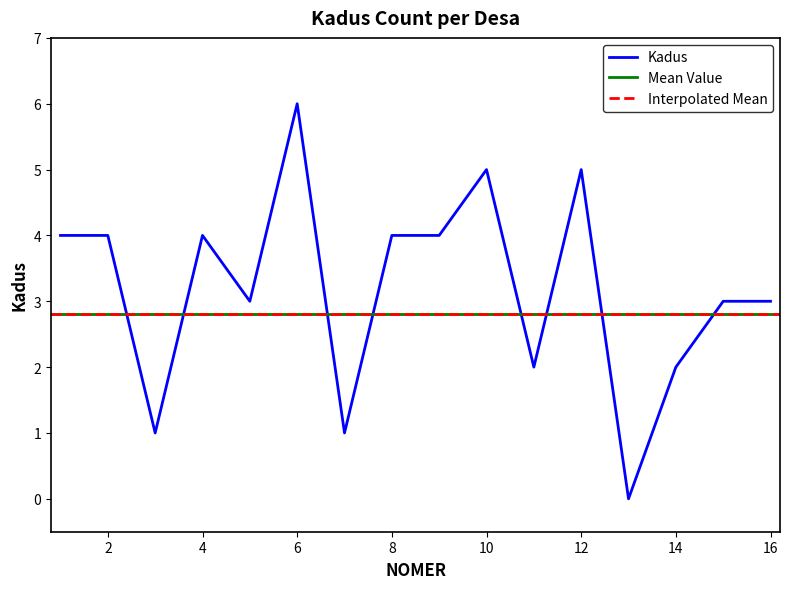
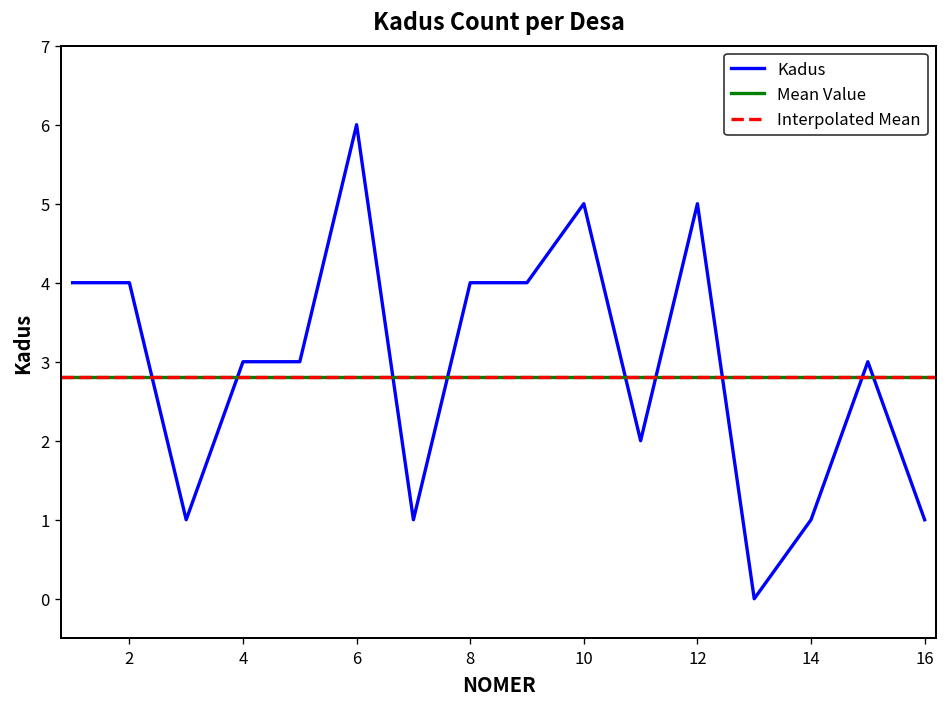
4: 4 -> 3
14: 2 -> 1
16: 3 -> 1
